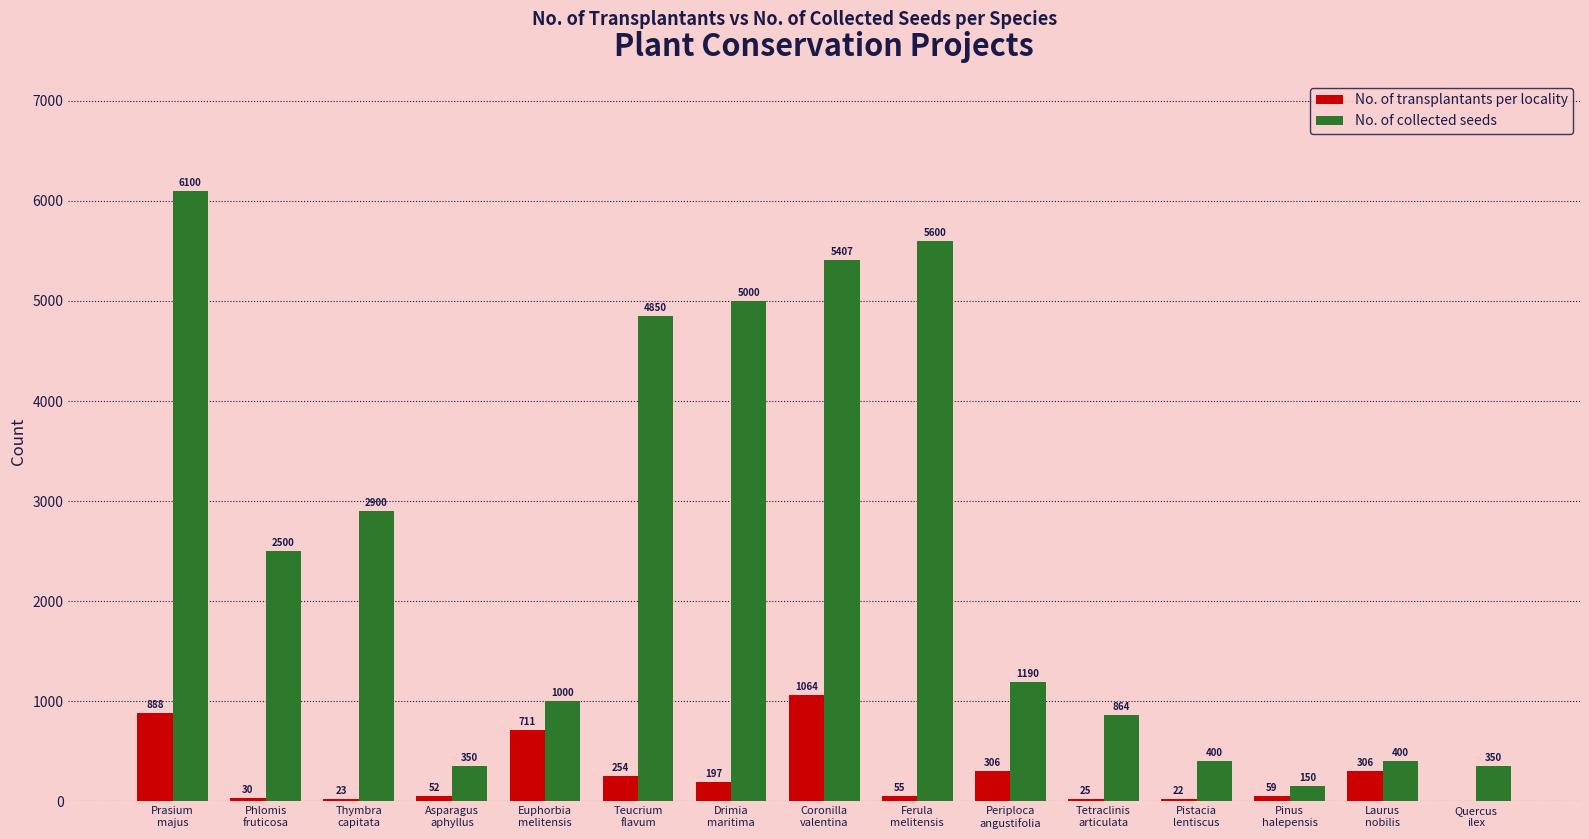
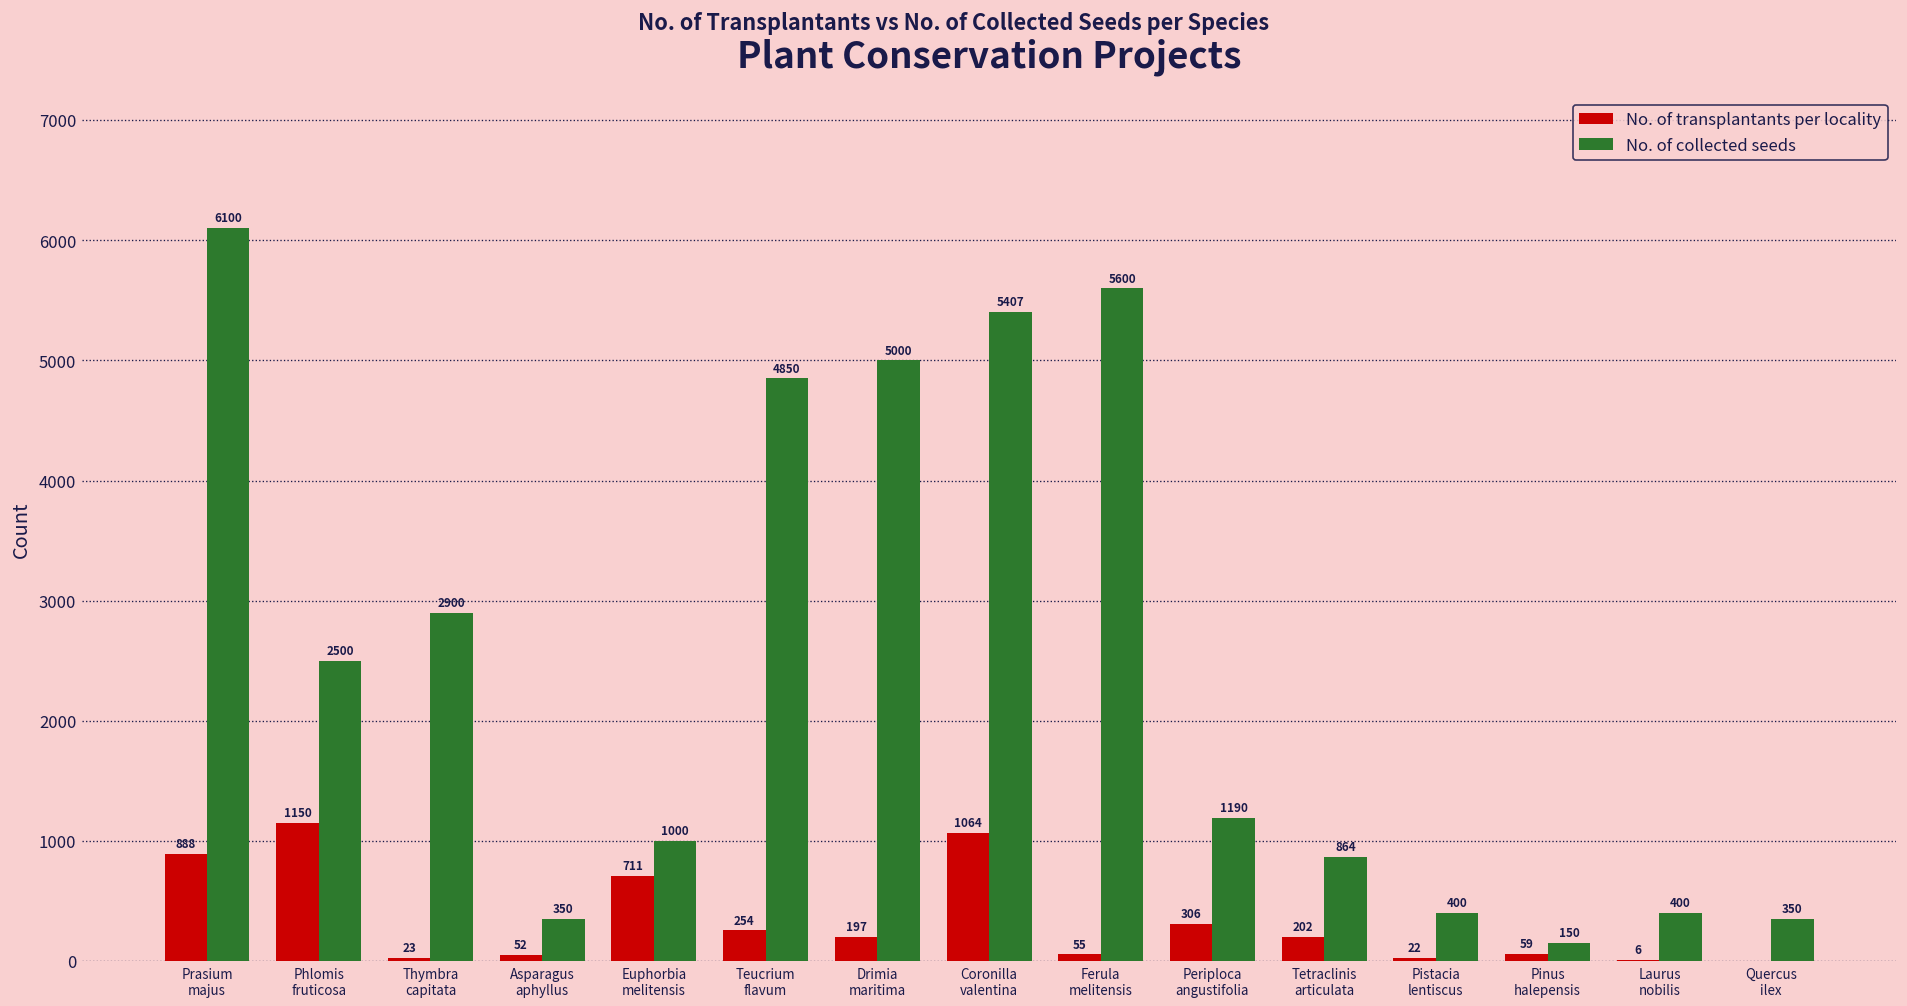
No. of transplantants per locality, Phlomis fruticosa: 30 -> 1150
No. of transplantants per locality, Tetraclinis articulata: 25 -> 202
No. of transplantants per locality, Laurus nobilis: 306 -> 6
